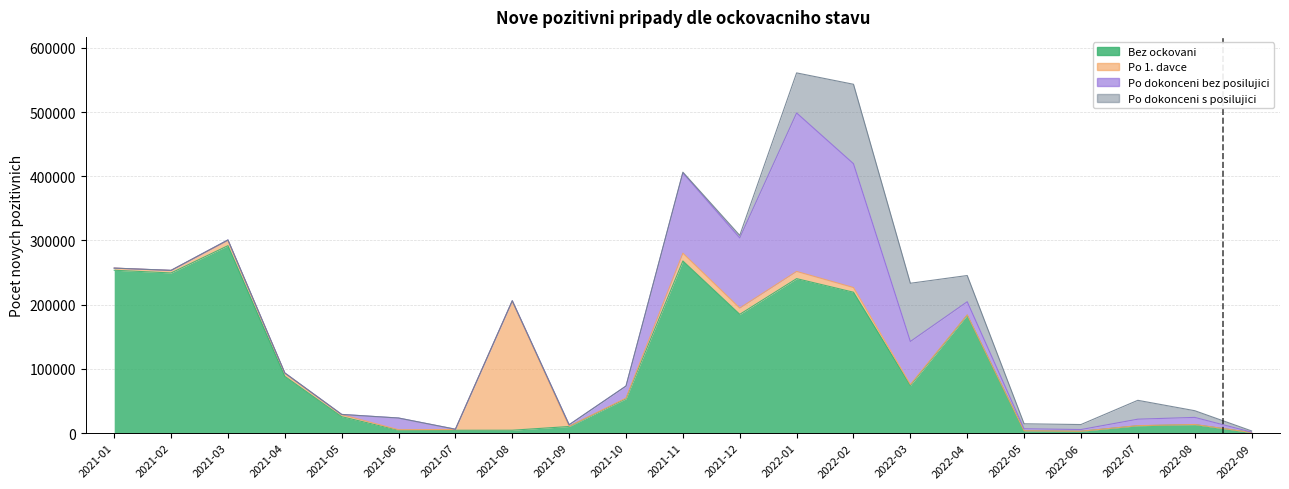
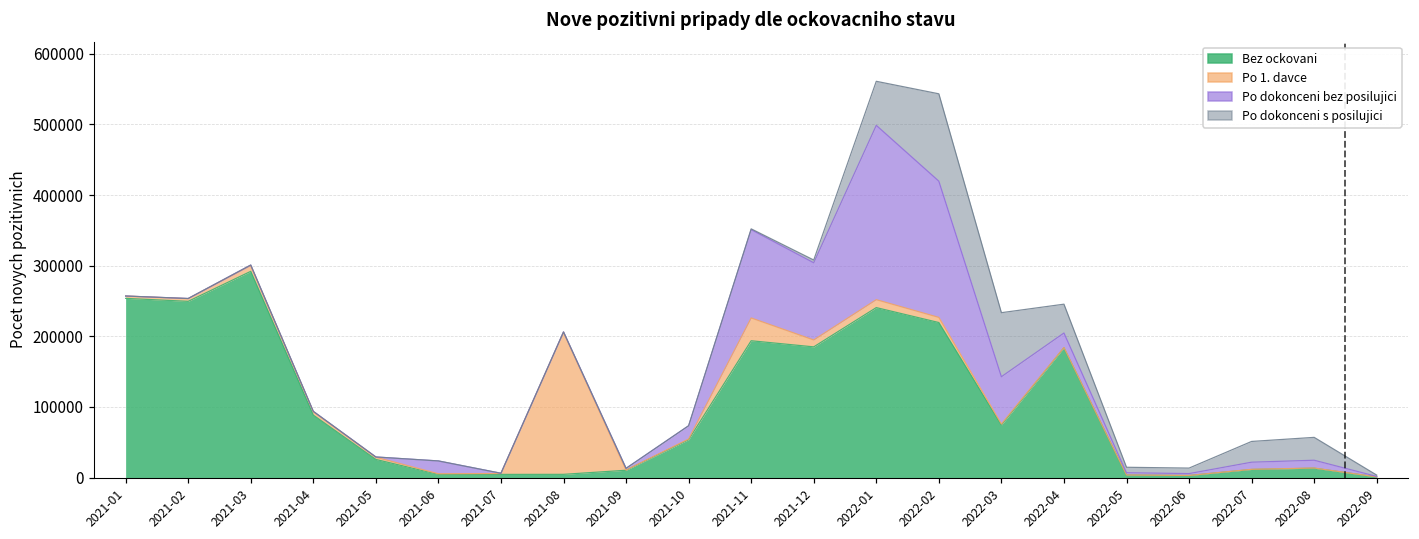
Bez ockovani, 2021-11: 270000 -> 190000
Po 1. davce, 2021-11: 10000 -> 30000
Po dokonceni s posilujici, 2022-08: 10000 -> 30000
